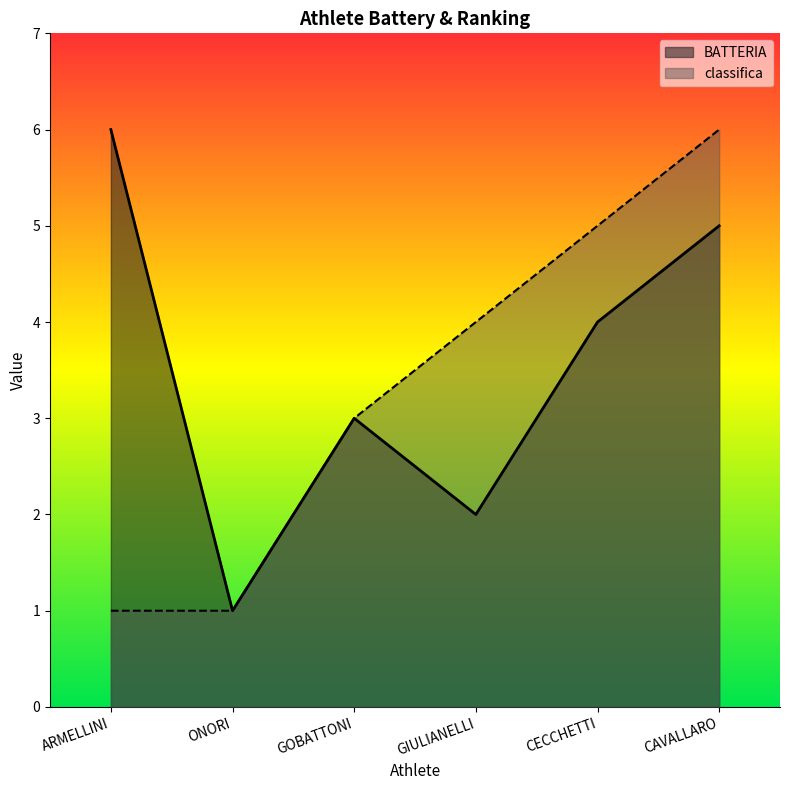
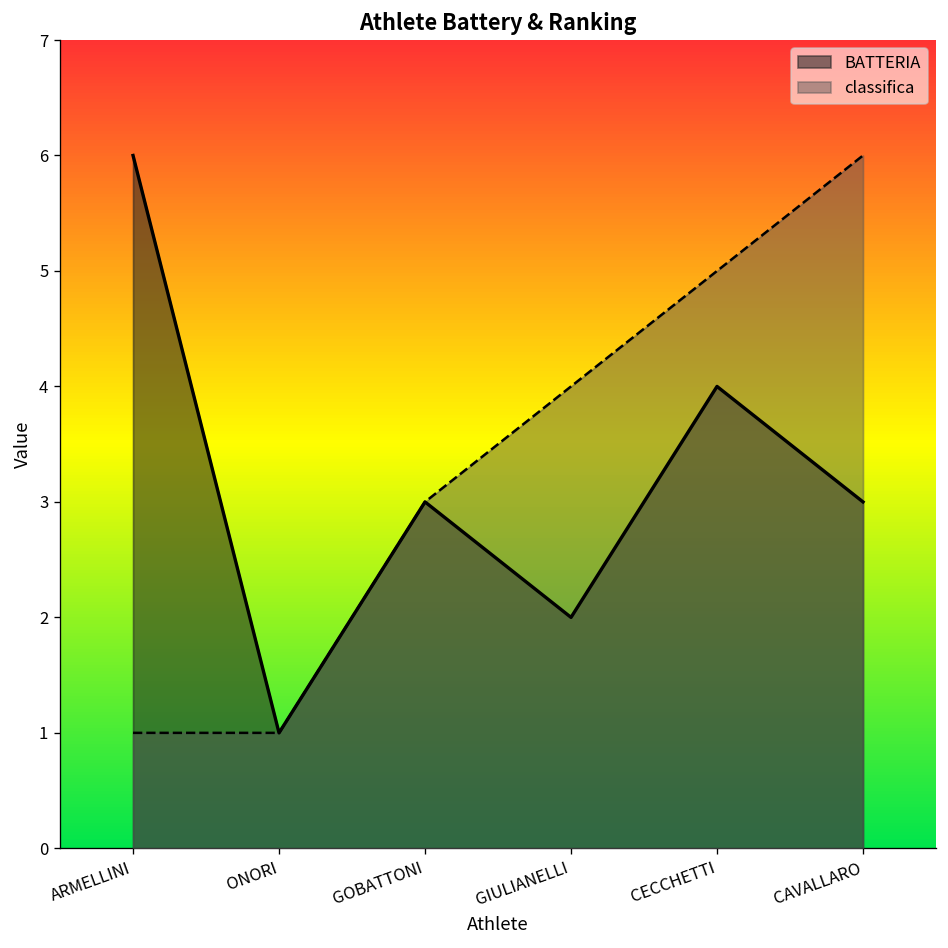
BATTERIA, CAVALLARO: 5 -> 3
